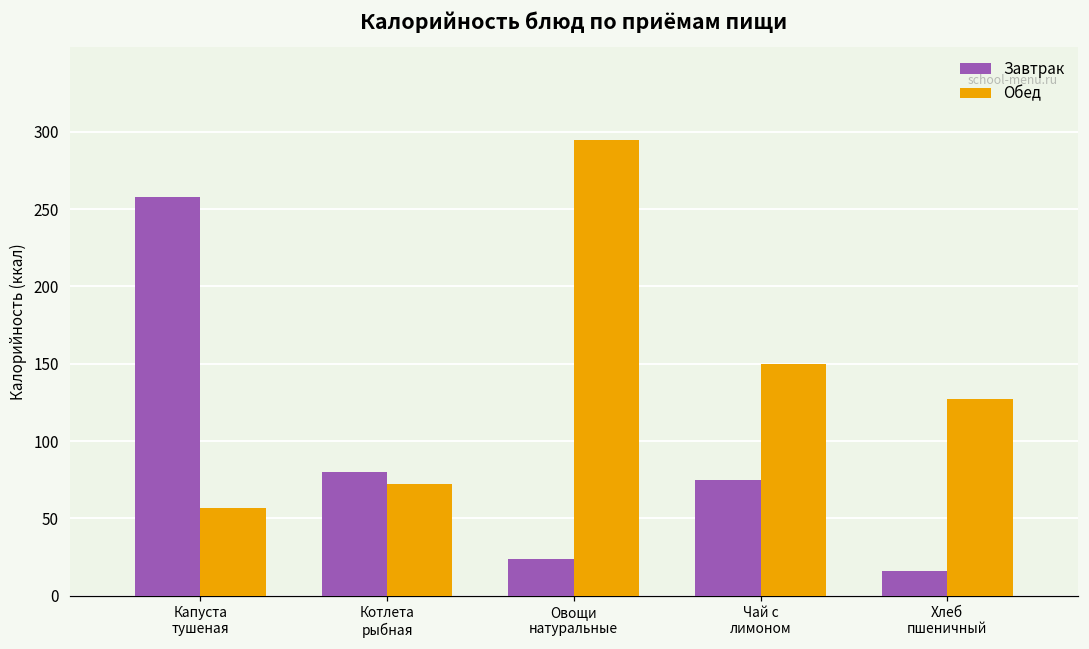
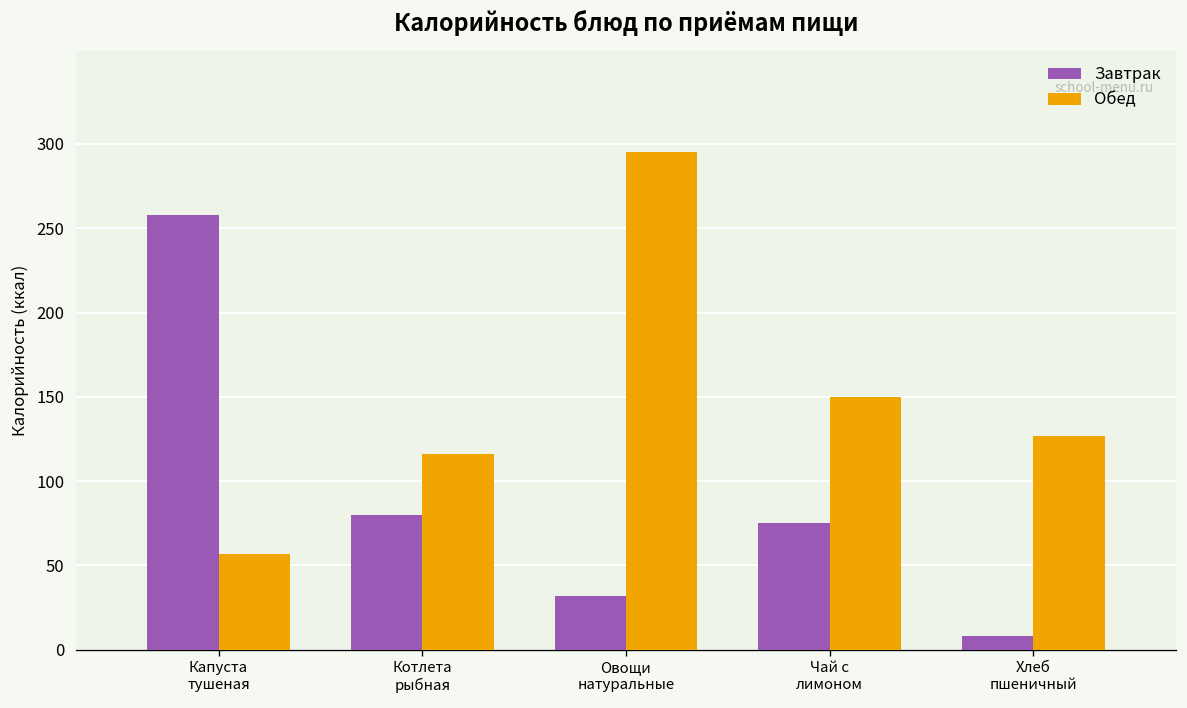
Обед, Котлета рыбная: 72 -> 116
Завтрак, Овощи натуральные: 24 -> 32
Завтрак, Хлеб пшеничный: 16 -> 8
